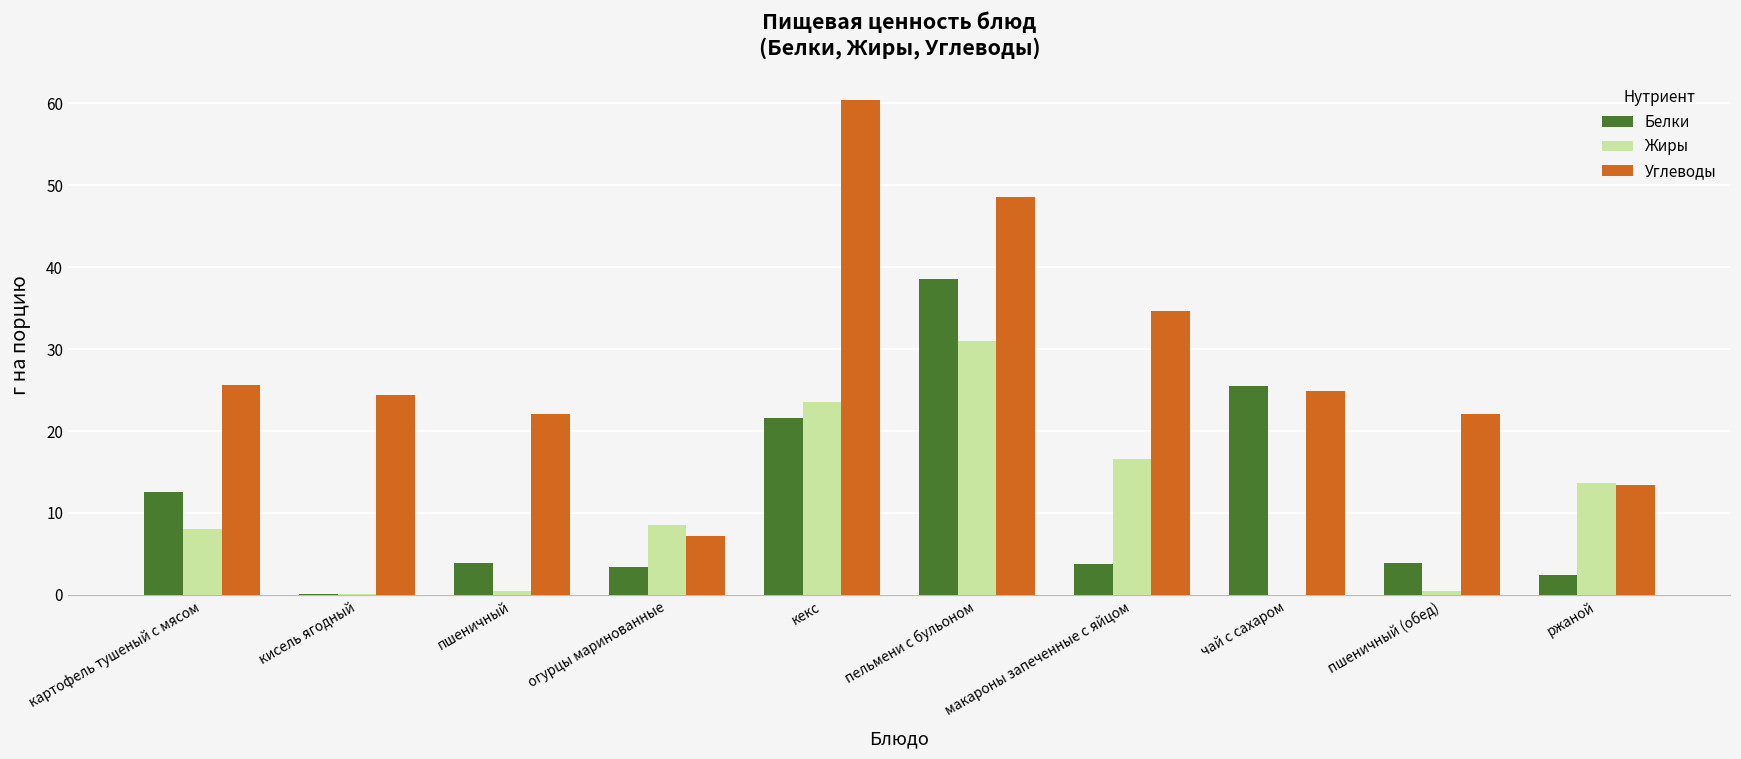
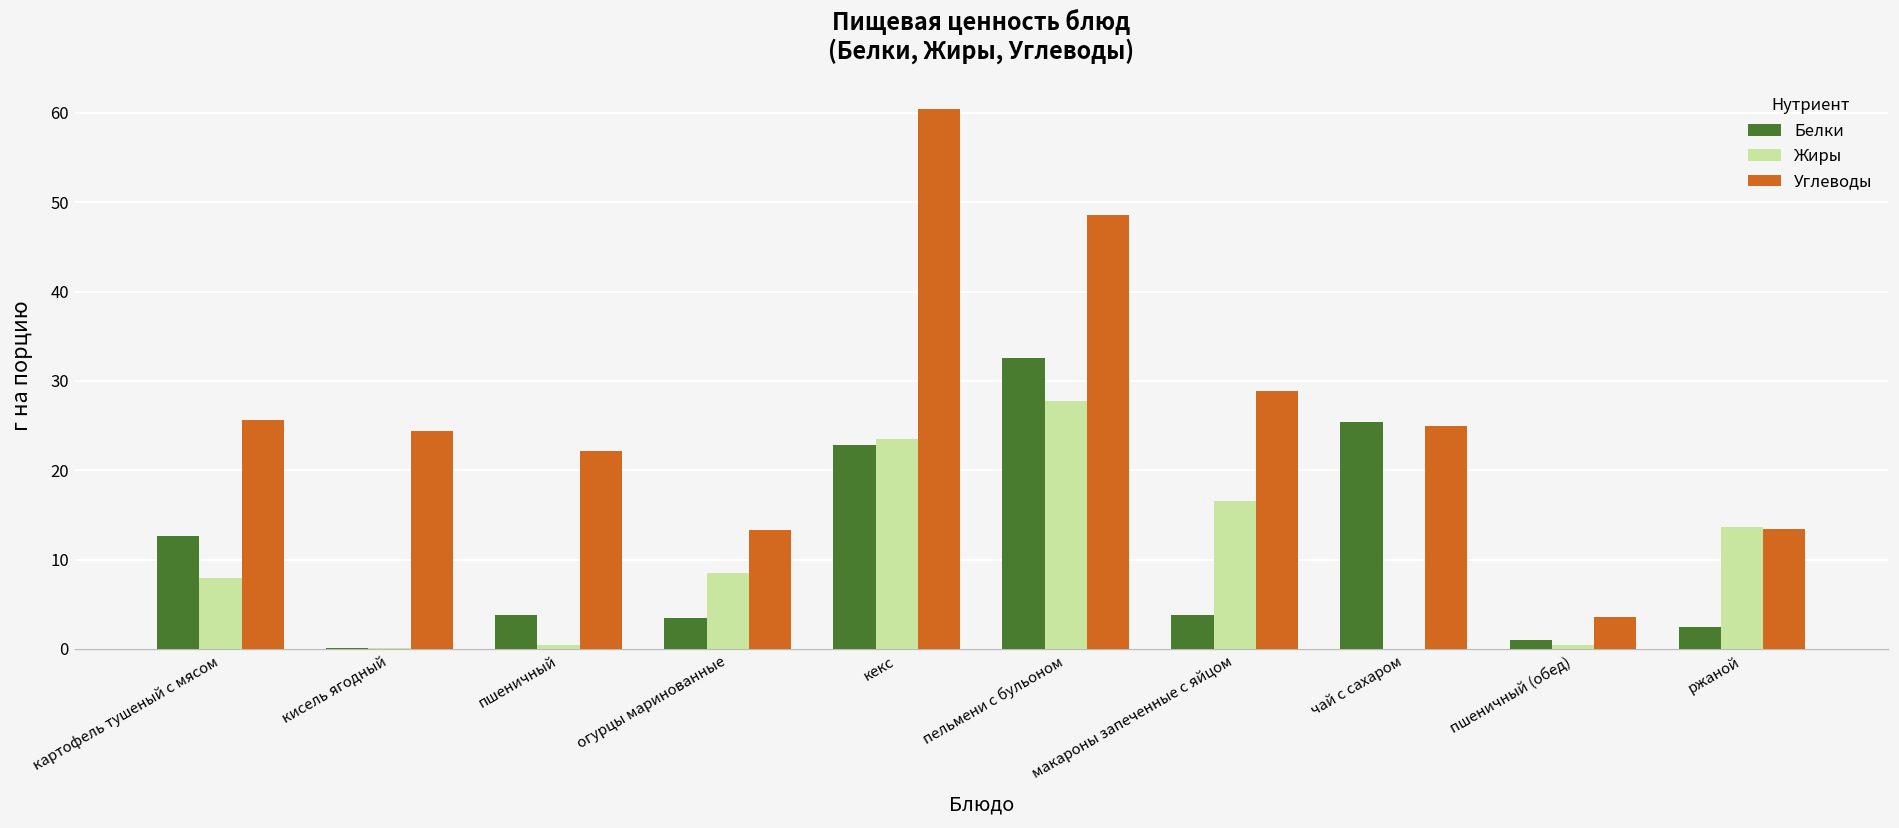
Углеводы, огурцы маринованные: 7 -> 13
Белки, кекс: 22 -> 23
Белки, пельмени с бульоном: 39 -> 33
Жиры, пельмени с бульоном: 31 -> 28
Углеводы, макароны запеченные с яйцом: 35 -> 29
Белки, пшеничный (обед): 4 -> 1
Углеводы, пшеничный (обед): 22 -> 4
